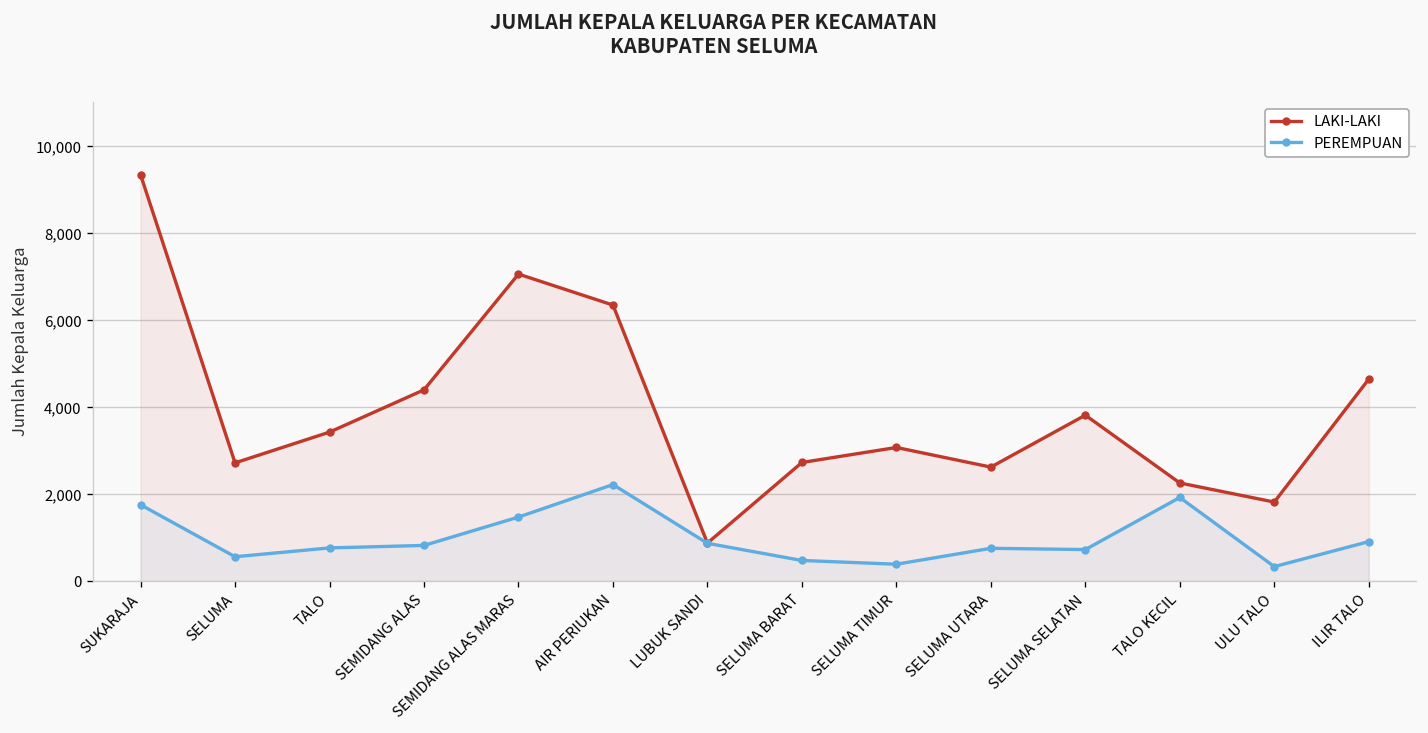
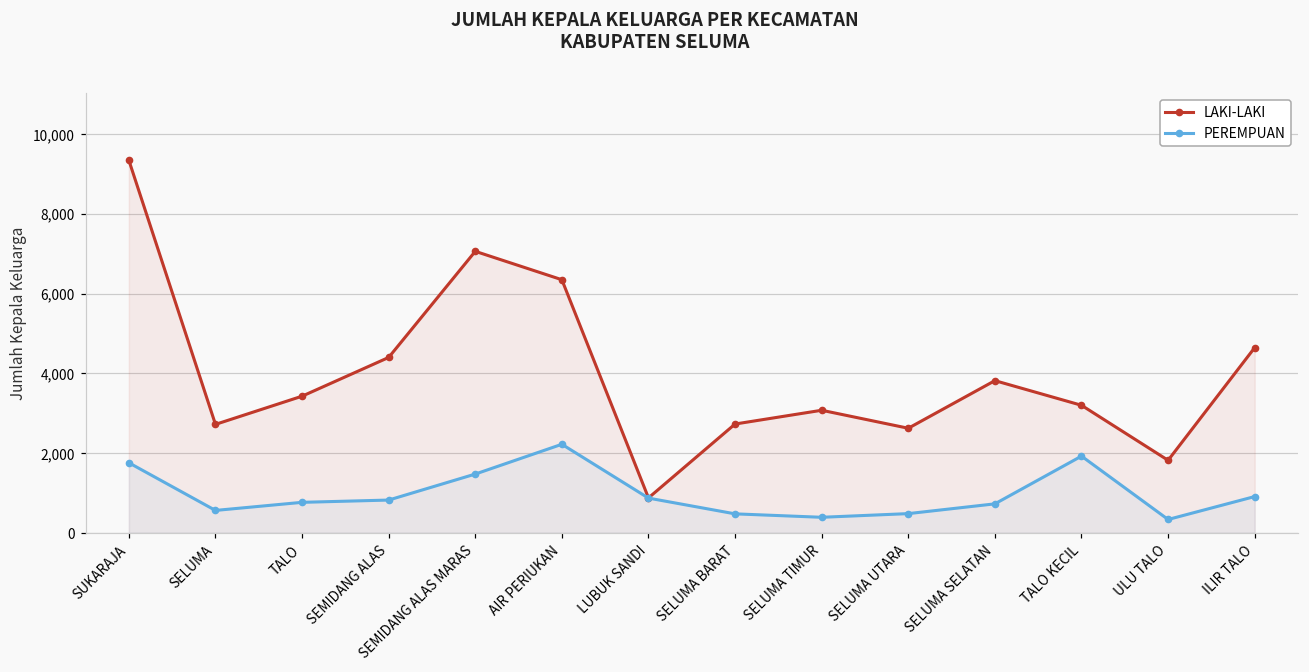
PEREMPUAN, SELUMA UTARA: 800 -> 500
LAKI-LAKI, TALO KECIL: 2,300 -> 3,200
